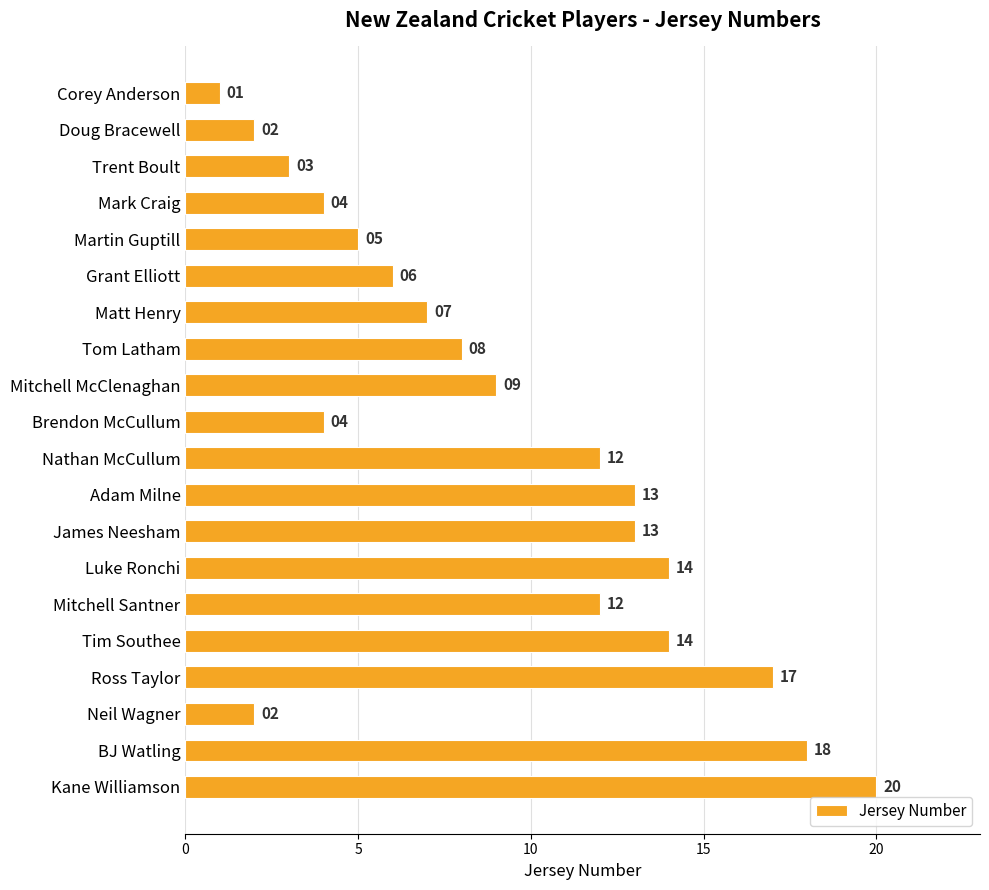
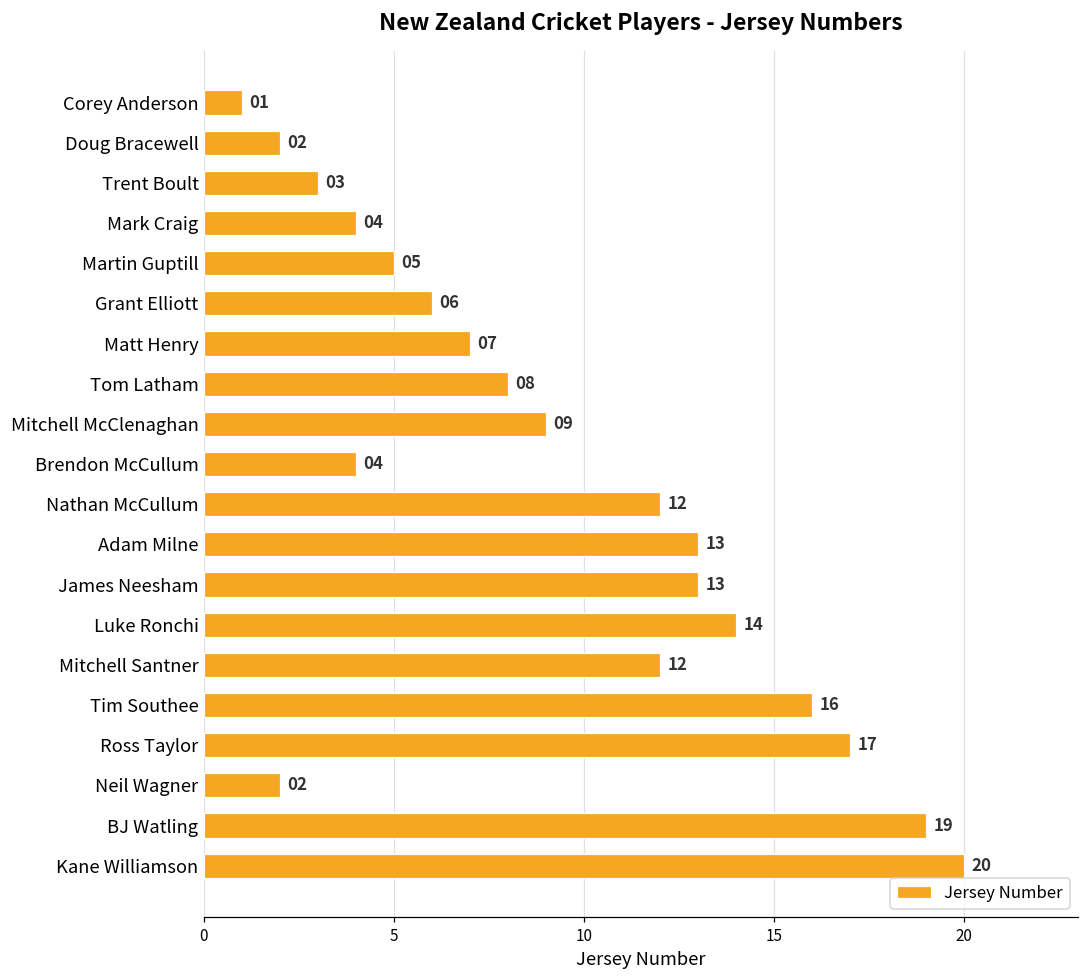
Tim Southee: 14 -> 16
BJ Watling: 18 -> 19
